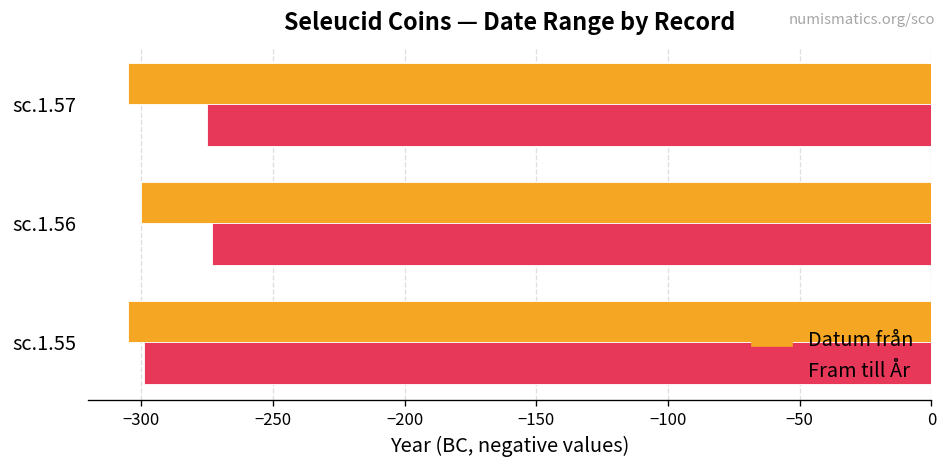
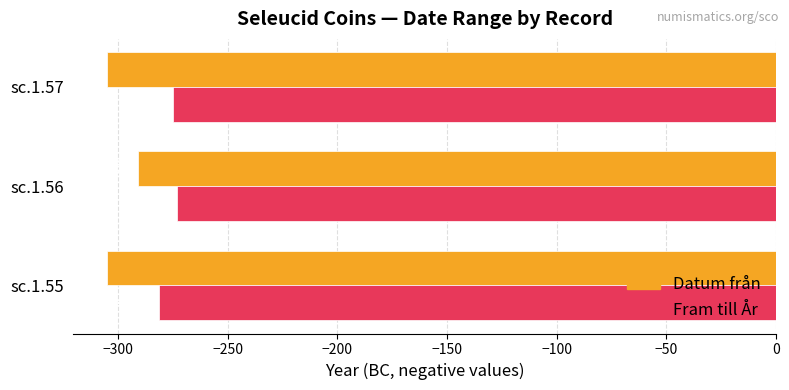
Datum från, sc.1.56: -300 -> -291
Fram till År, sc.1.55: -299 -> -281
